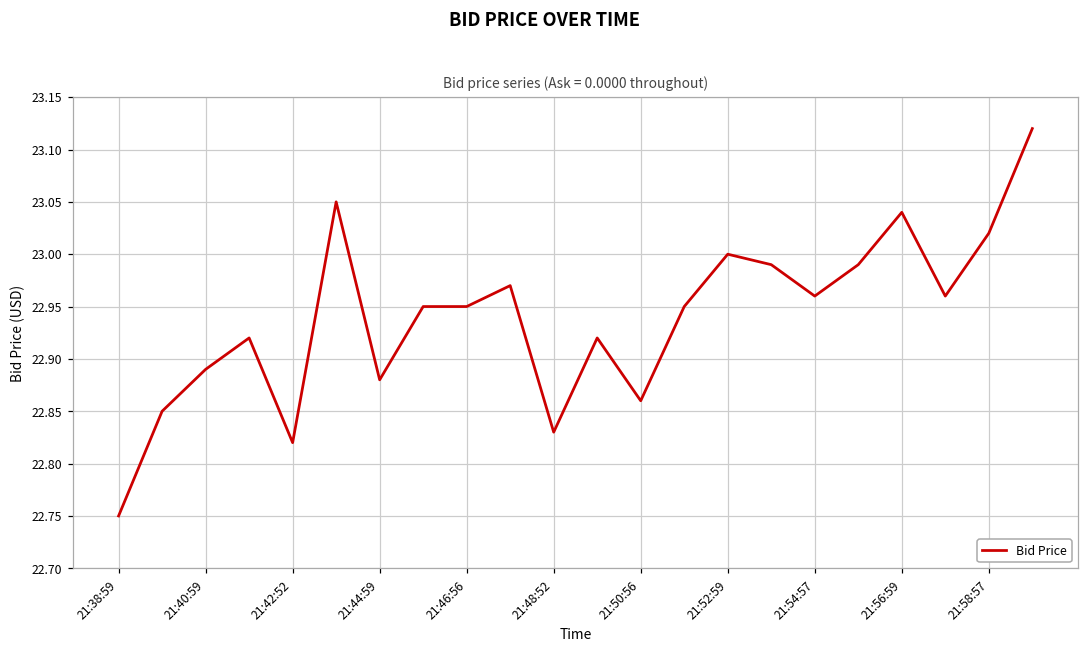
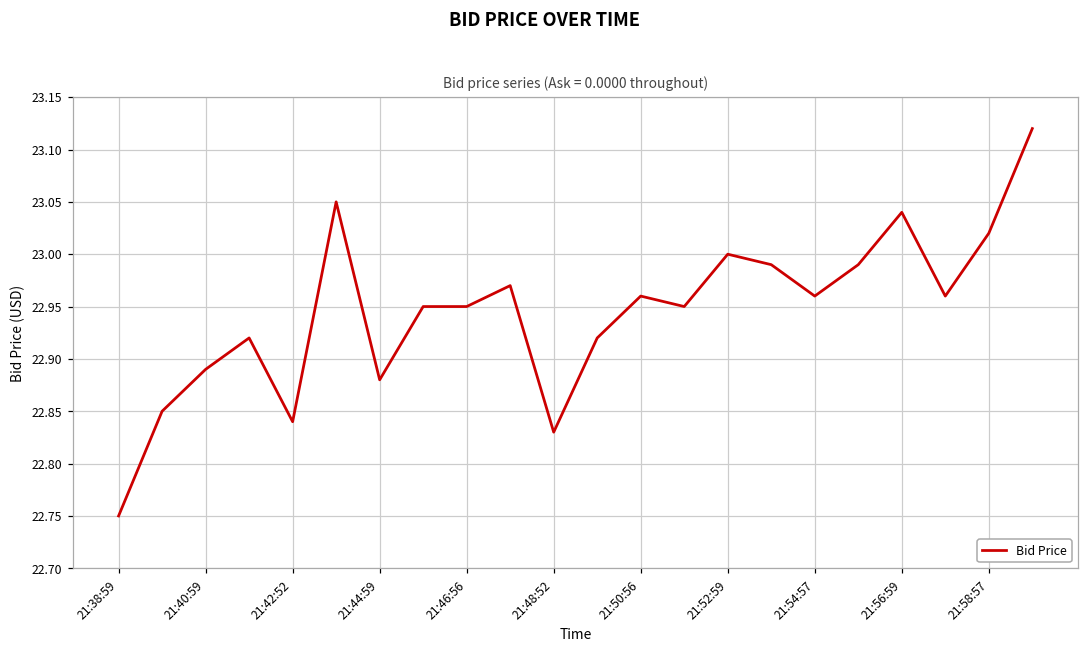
21:42:52: 22.82 -> 22.84
21:50:56: 22.86 -> 22.96
